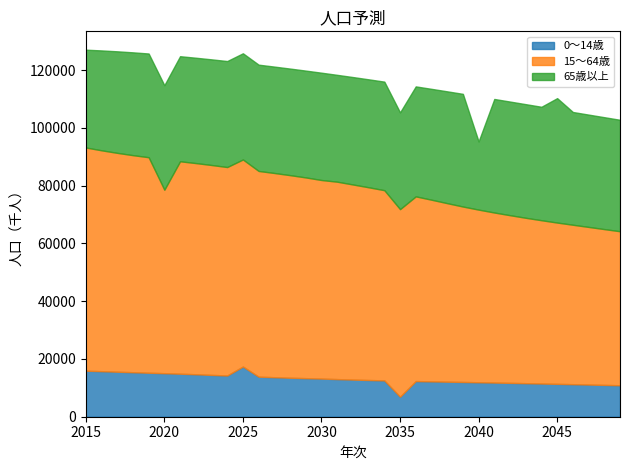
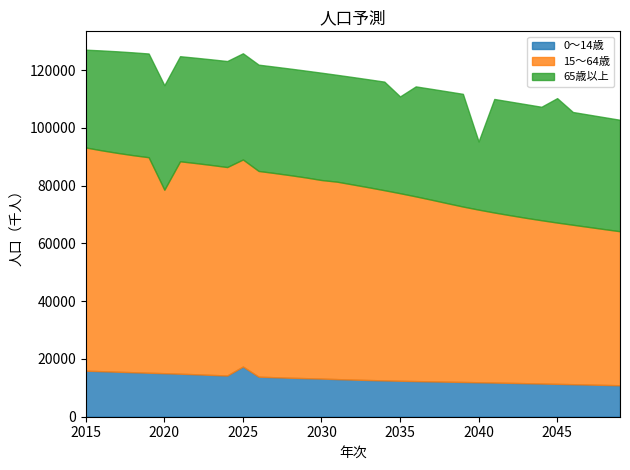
0～14歳, 2035: 7000 -> 12000
